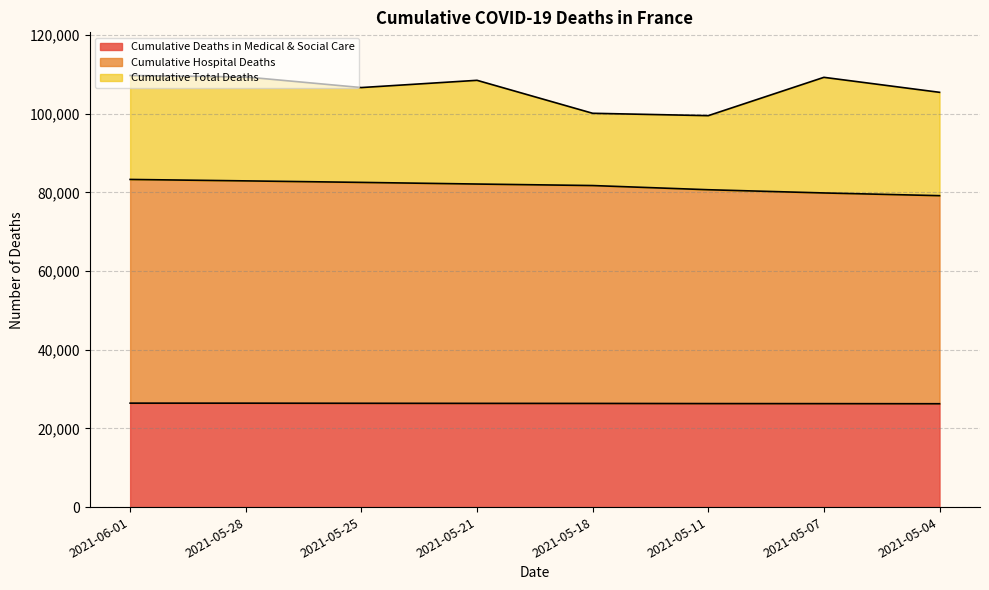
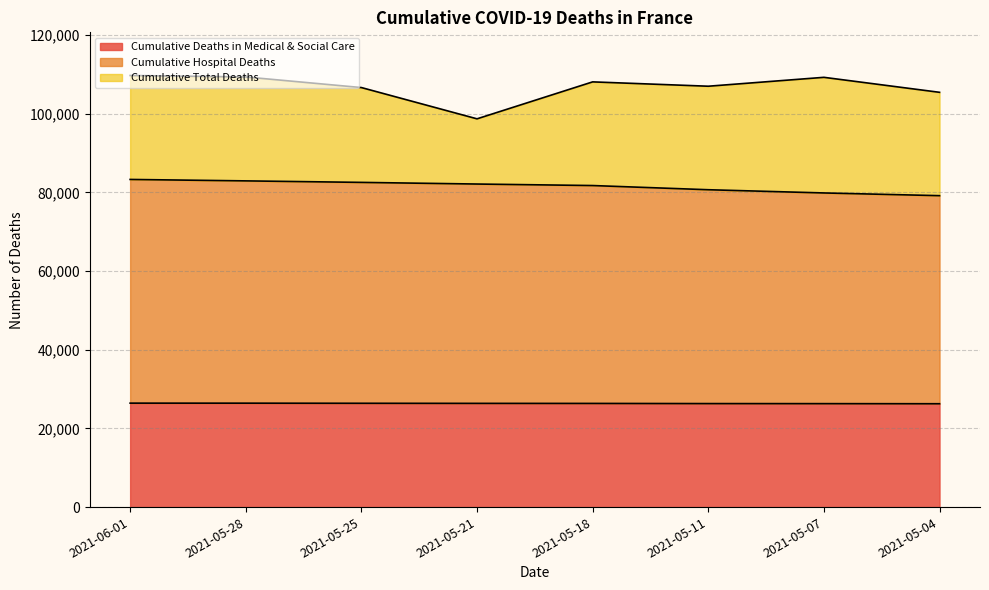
Cumulative Total Deaths, 2021-05-21: 108,000 -> 99,000
Cumulative Total Deaths, 2021-05-18: 100,000 -> 108,000
Cumulative Total Deaths, 2021-05-11: 99,000 -> 107,000
